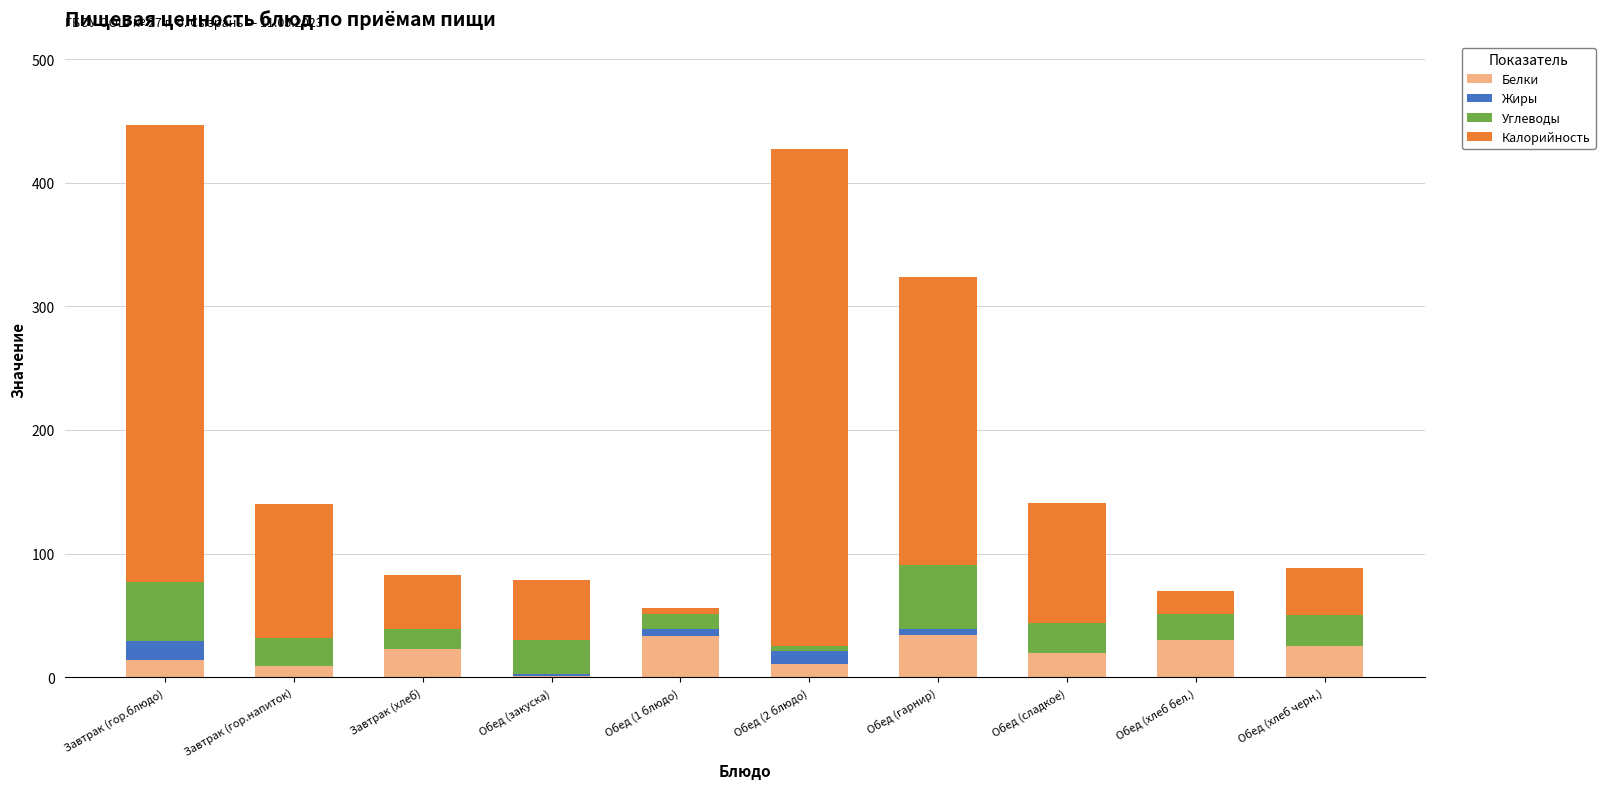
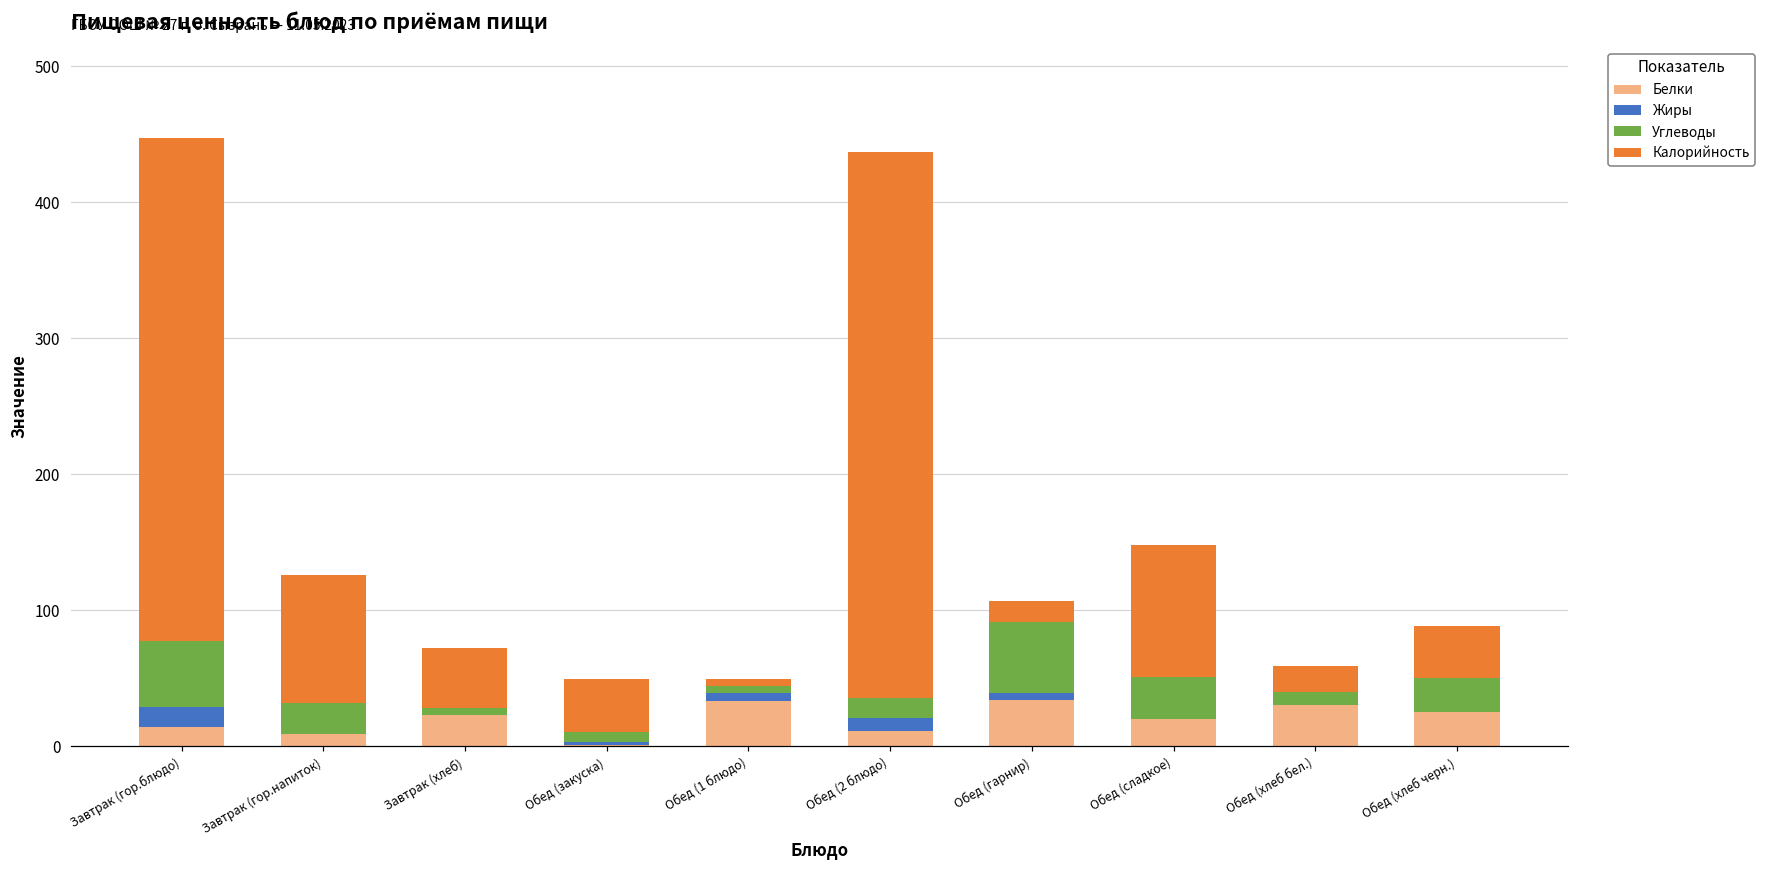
Калорийность, Завтрак (гор.напиток): 108 -> 94
Углеводы, Завтрак (хлеб): 16 -> 5
Углеводы, Обед (закуска): 27 -> 7
Калорийность, Обед (закуска): 49 -> 39
Углеводы, Обед (1 блюдо): 12 -> 5
Углеводы, Обед (2 блюдо): 4 -> 14
Калорийность, Обед (гарнир): 233 -> 16
Углеводы, Обед (сладкое): 24 -> 31
Углеводы, Обед (хлеб бел.): 21 -> 10
